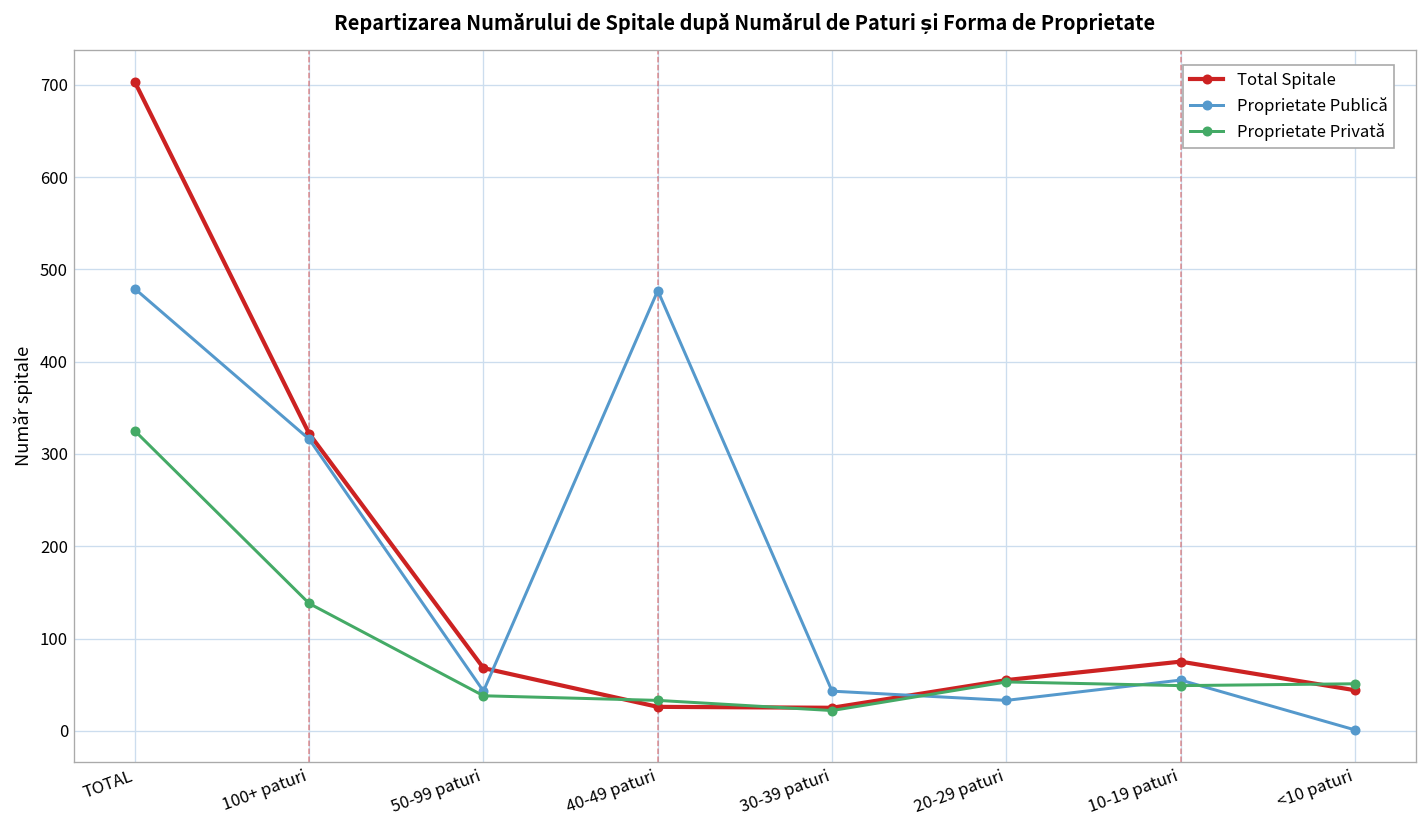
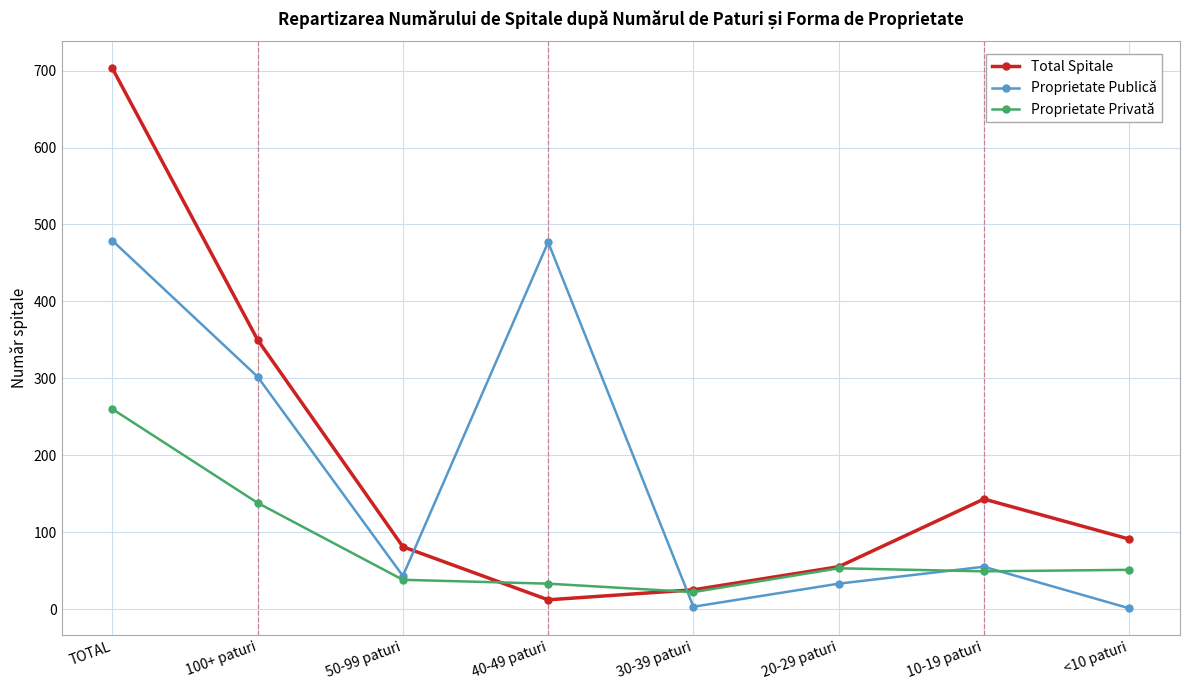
Proprietate Privată, TOTAL: 330 -> 260
Total Spitale, 100+ paturi: 320 -> 350
Proprietate Publică, 100+ paturi: 320 -> 300
Total Spitale, 50-99 paturi: 70 -> 80
Total Spitale, 40-49 paturi: 30 -> 10
Proprietate Publică, 30-39 paturi: 40 -> 0
Total Spitale, 10-19 paturi: 80 -> 140
Total Spitale, <10 paturi: 40 -> 90
